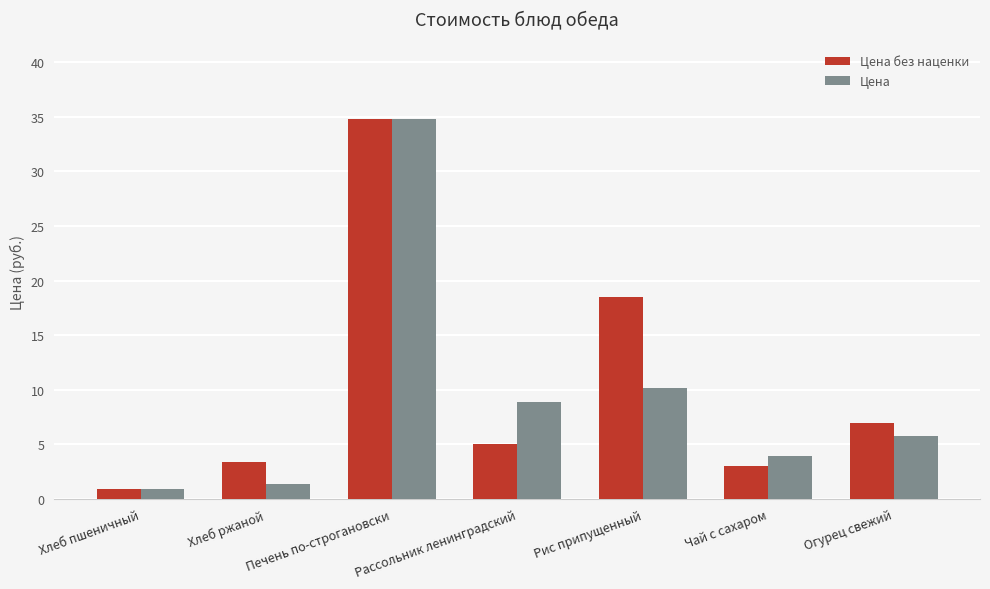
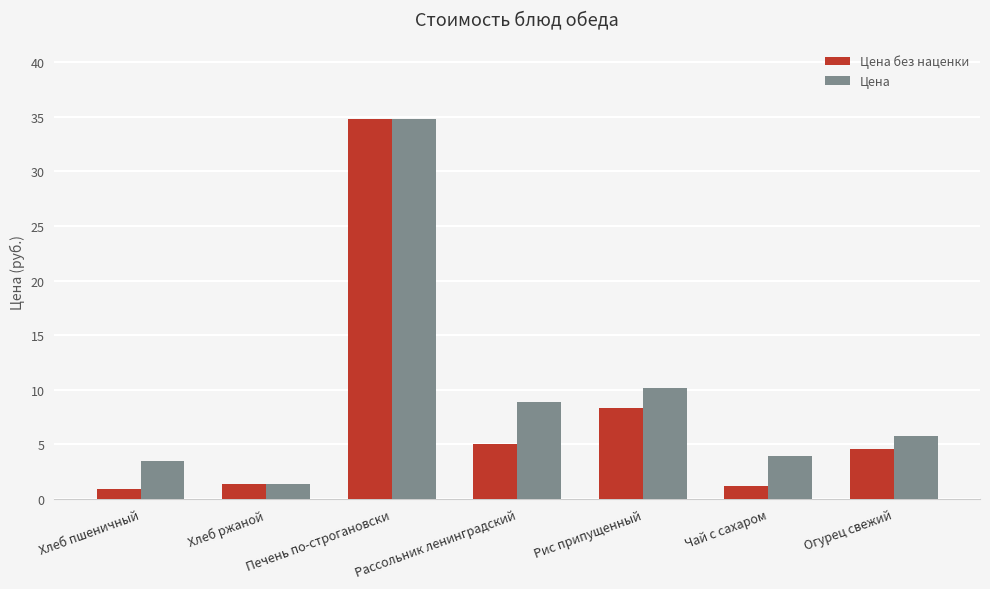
Цена, Хлеб пшеничный: 0.9 -> 3.5
Цена без наценки, Хлеб ржаной: 3.4 -> 1.3
Цена без наценки, Рис припущенный: 18.5 -> 8.4
Цена без наценки, Чай с сахаром: 3.0 -> 1.2
Цена без наценки, Огурец свежий: 7.0 -> 4.6
